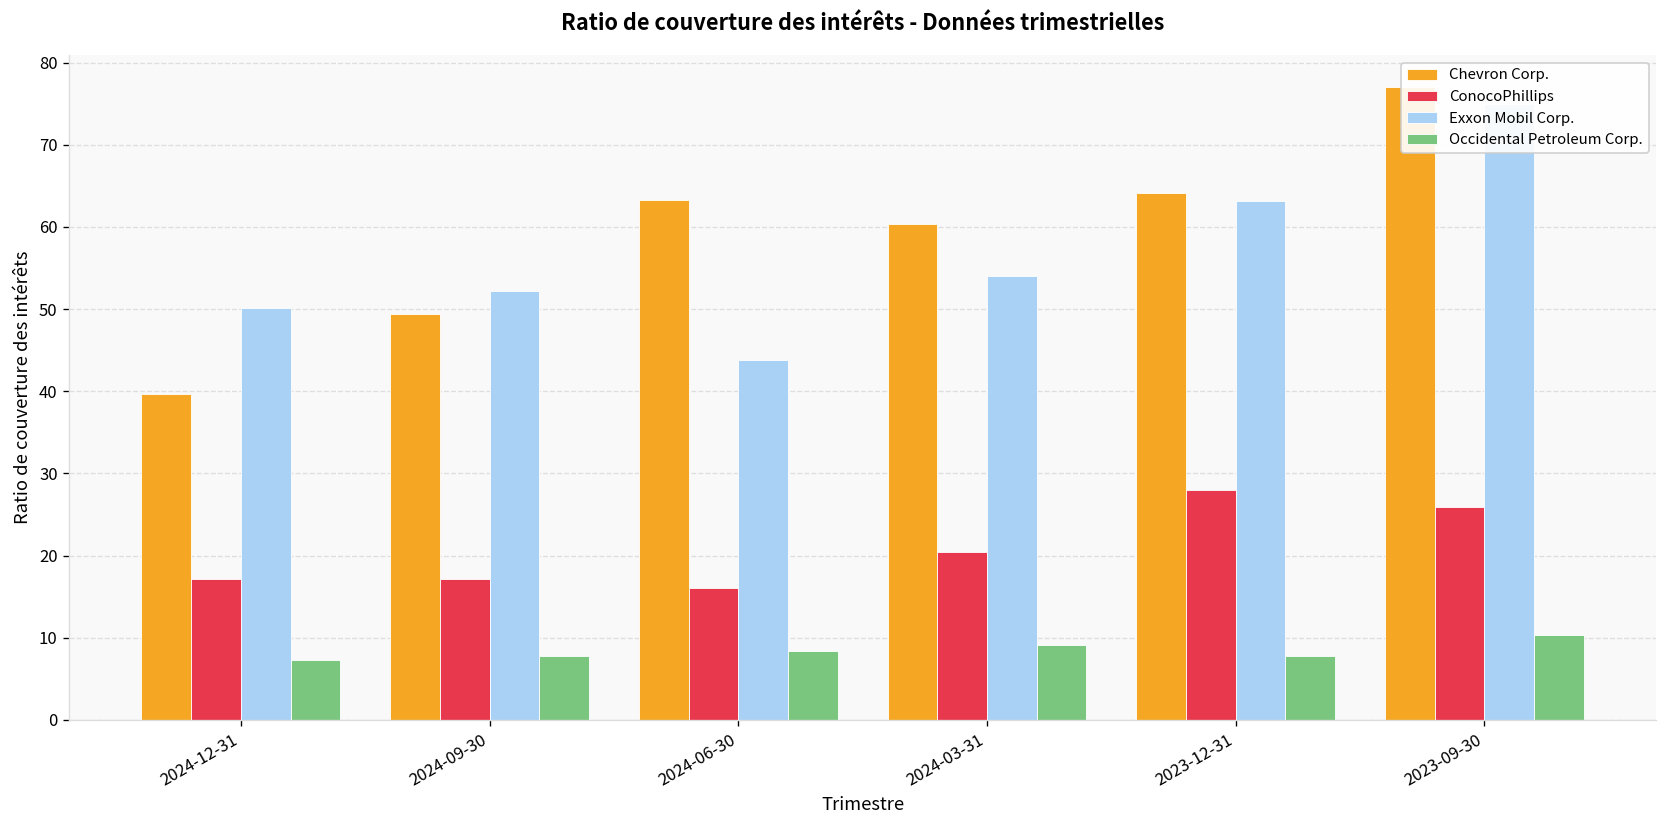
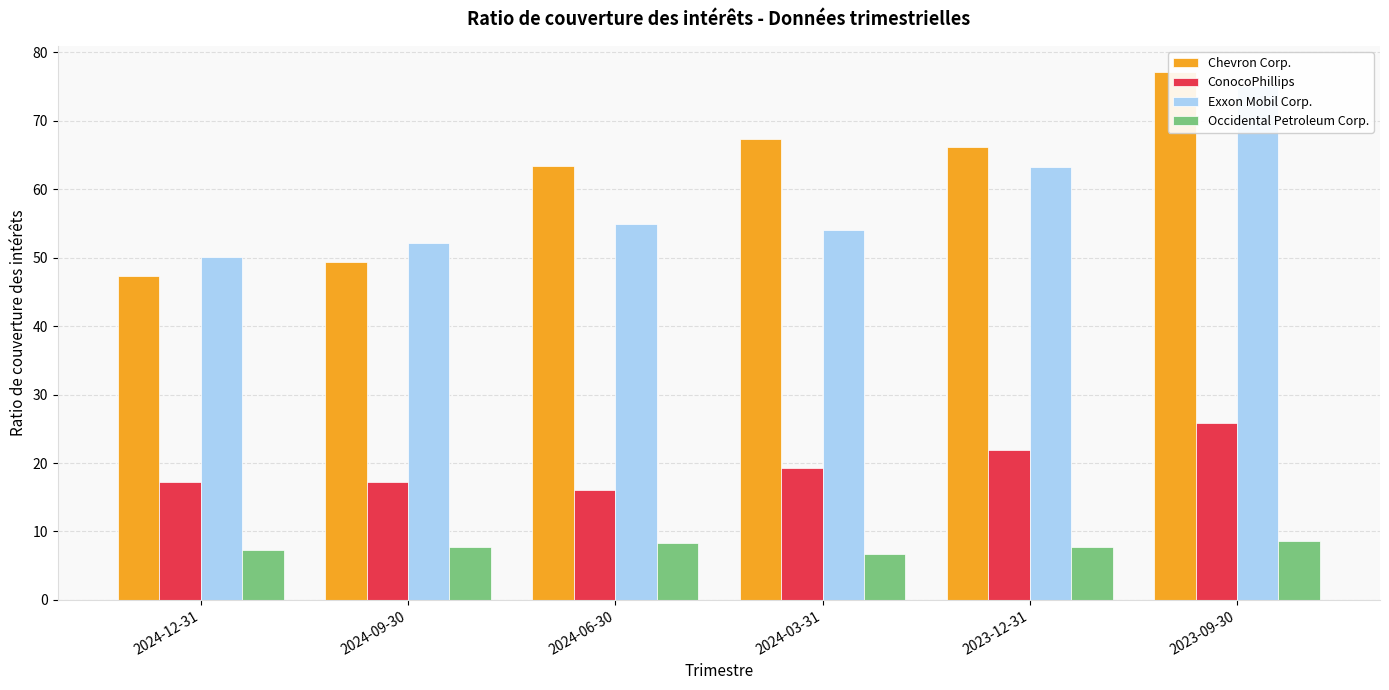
Chevron Corp., 2024-12-31: 40 -> 47
Exxon Mobil Corp., 2024-06-30: 44 -> 55
Chevron Corp., 2024-03-31: 60 -> 67
ConocoPhillips, 2024-03-31: 20 -> 19
Occidental Petroleum Corp., 2024-03-31: 9 -> 7
Chevron Corp., 2023-12-31: 64 -> 66
ConocoPhillips, 2023-12-31: 28 -> 22
Occidental Petroleum Corp., 2023-09-30: 10 -> 9
